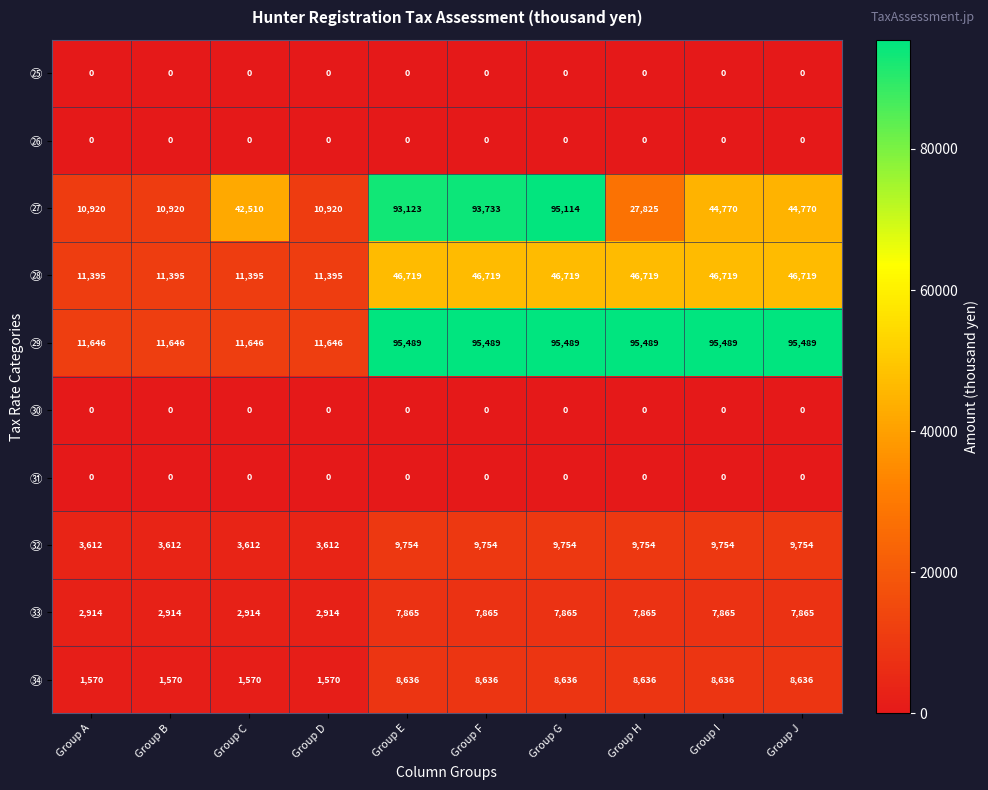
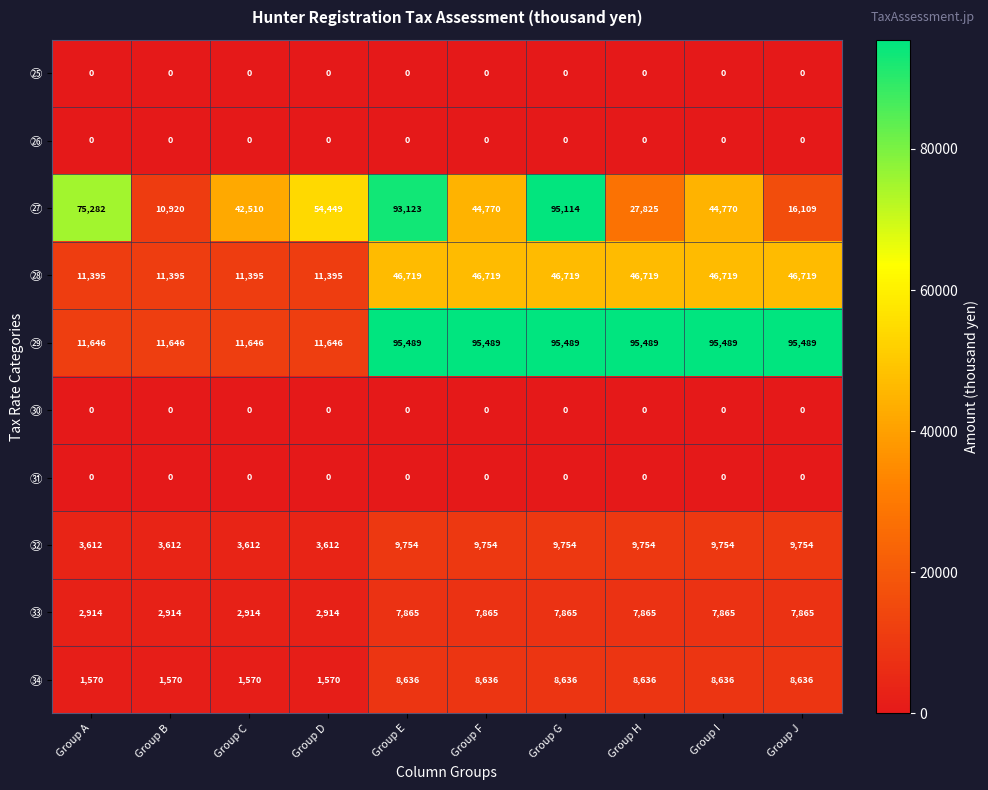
㉗, Group A: 10,920 -> 75,282
㉗, Group D: 10,920 -> 54,449
㉗, Group F: 93,733 -> 44,770
㉗, Group J: 44,770 -> 16,109
